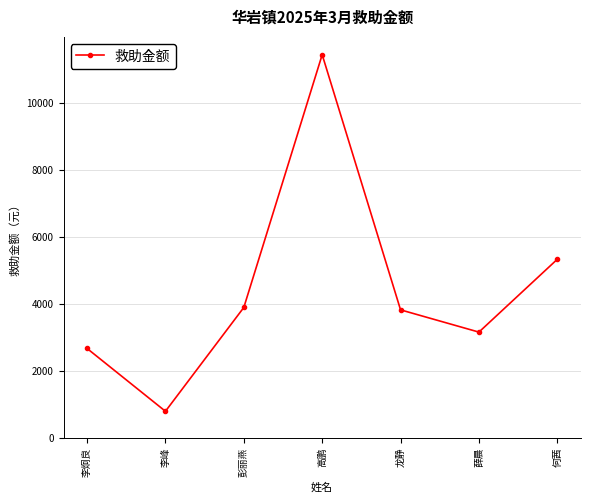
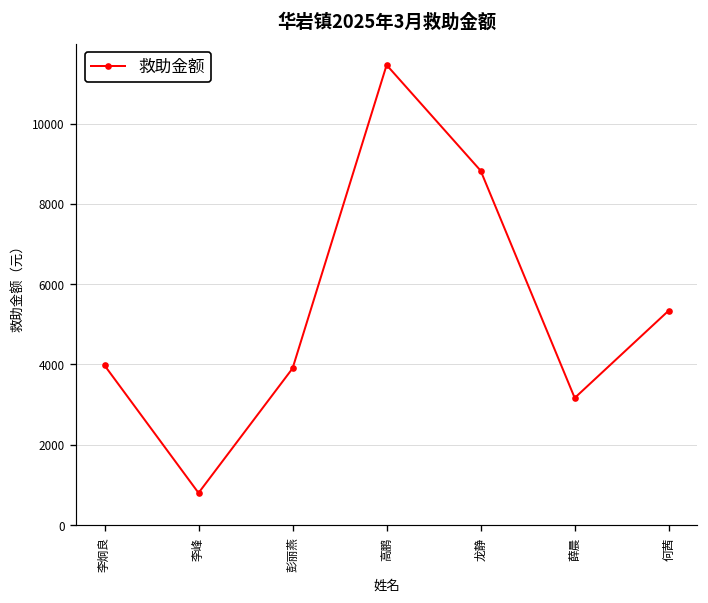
李炯良: 2700 -> 4000
龙静: 3800 -> 8800
